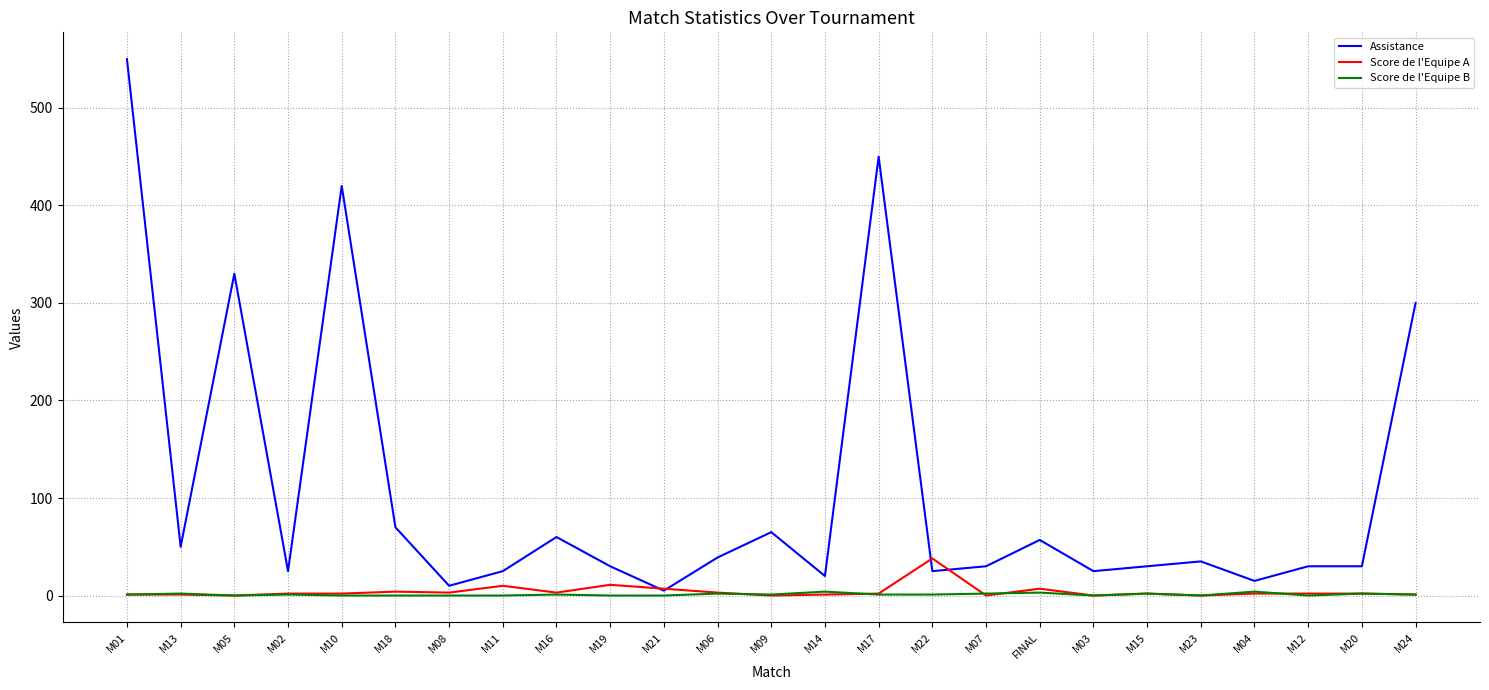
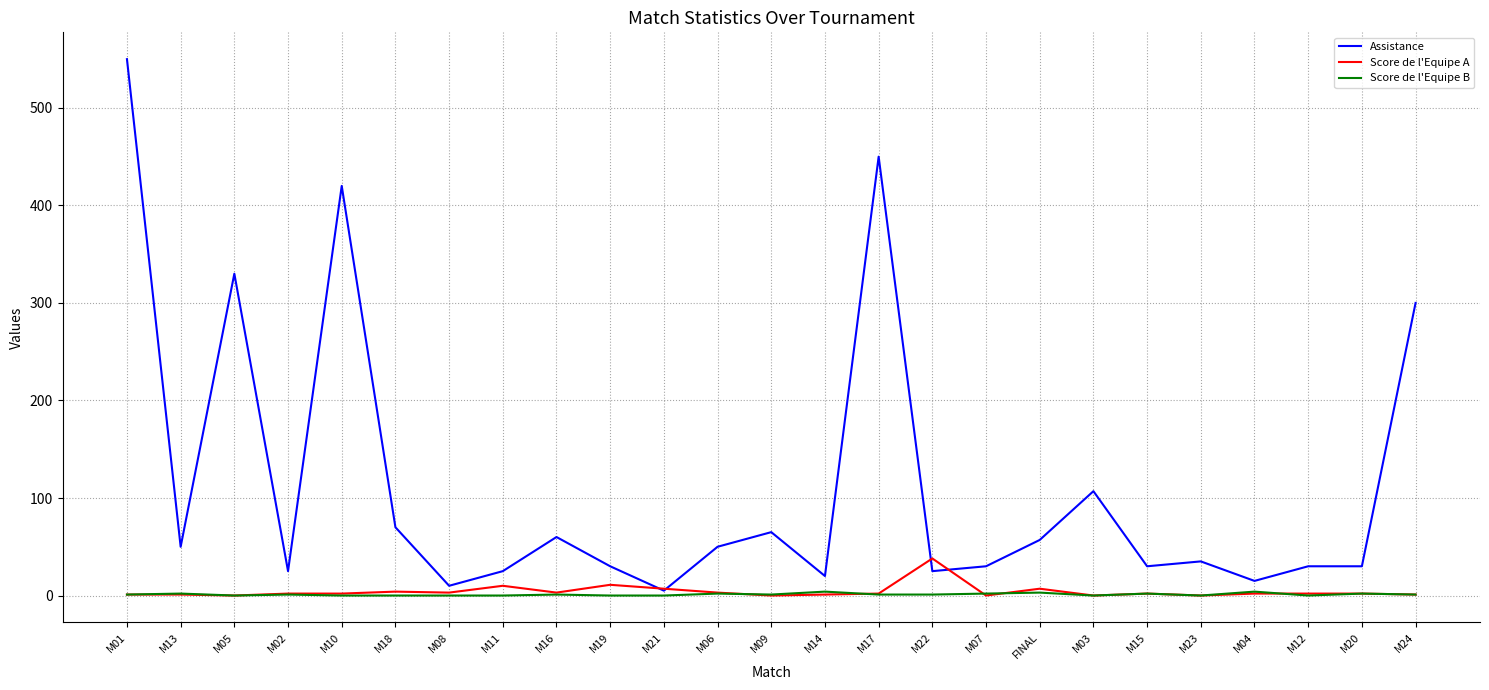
Assistance, M06: 40 -> 50
Assistance, M03: 30 -> 110
